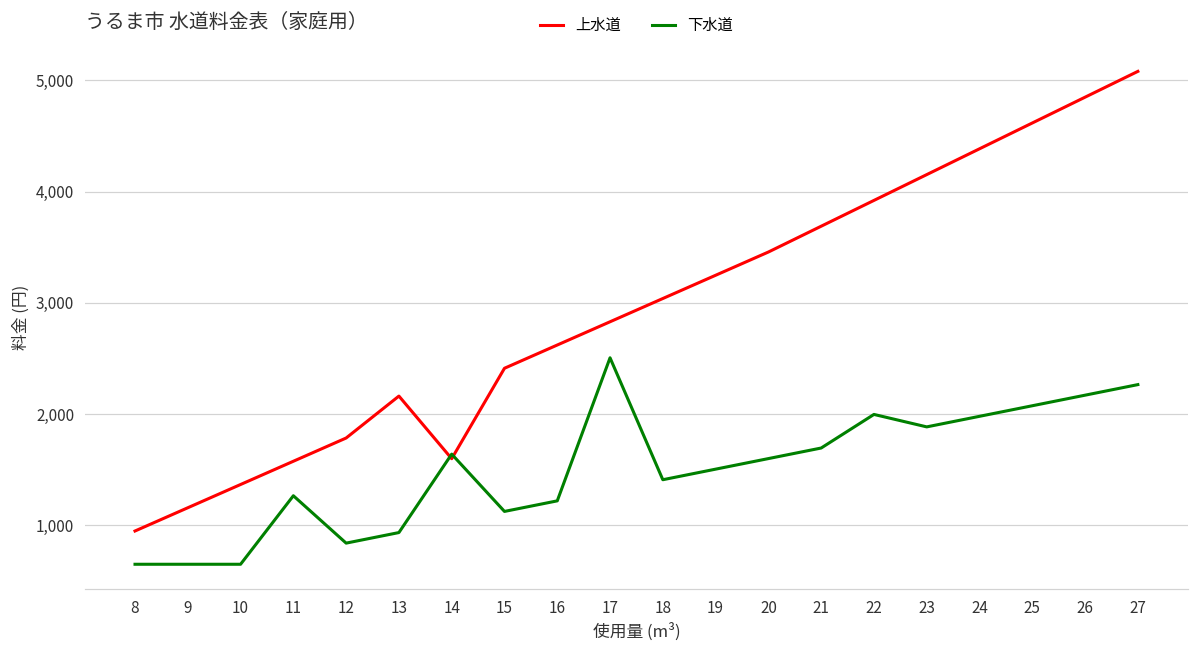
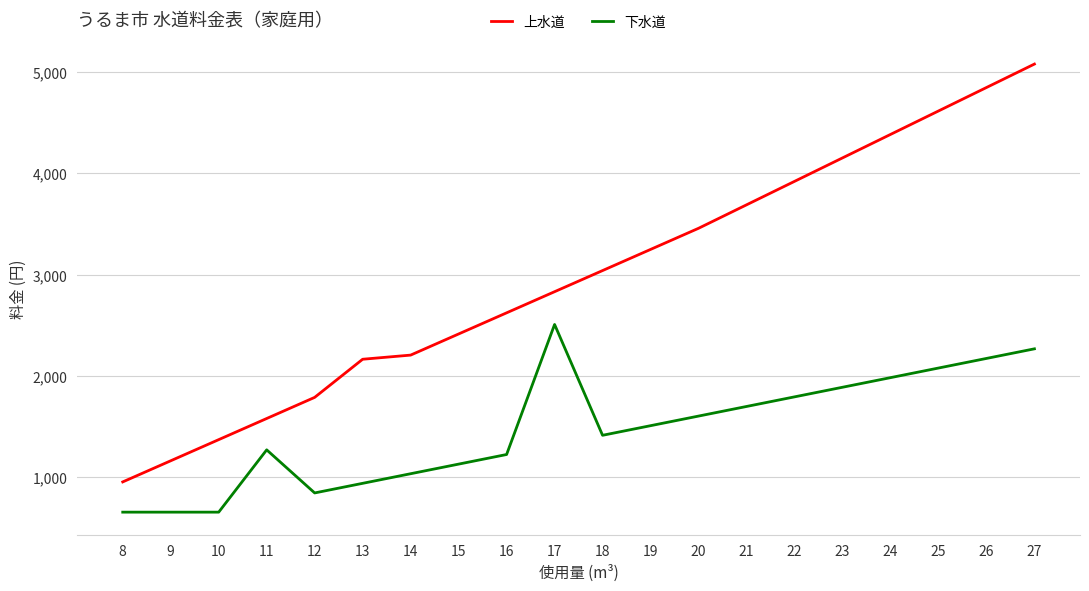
上水道, 14: 1,600 -> 2,200
下水道, 14: 1,640 -> 1,030
下水道, 22: 2,000 -> 1,790
